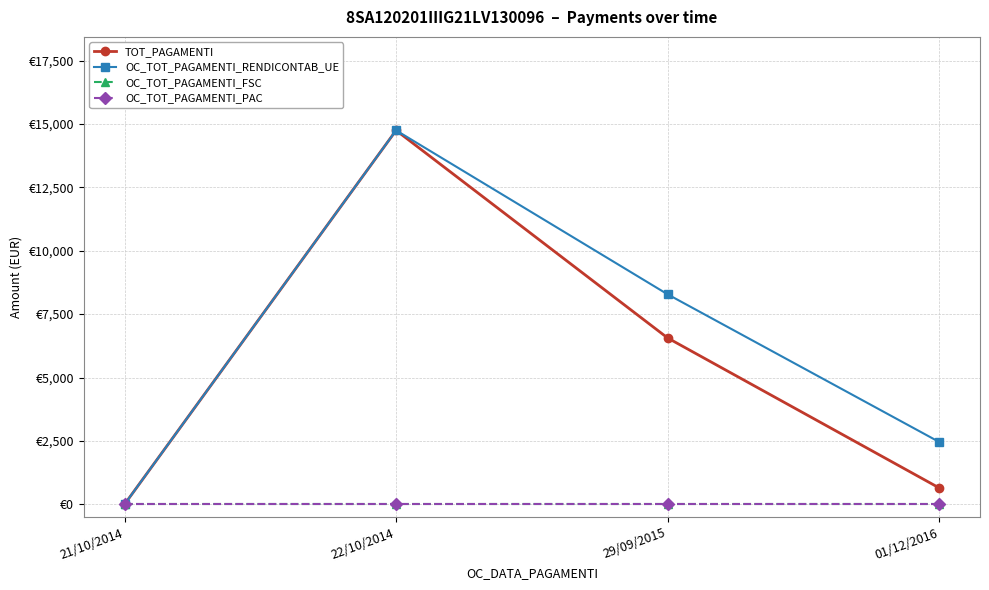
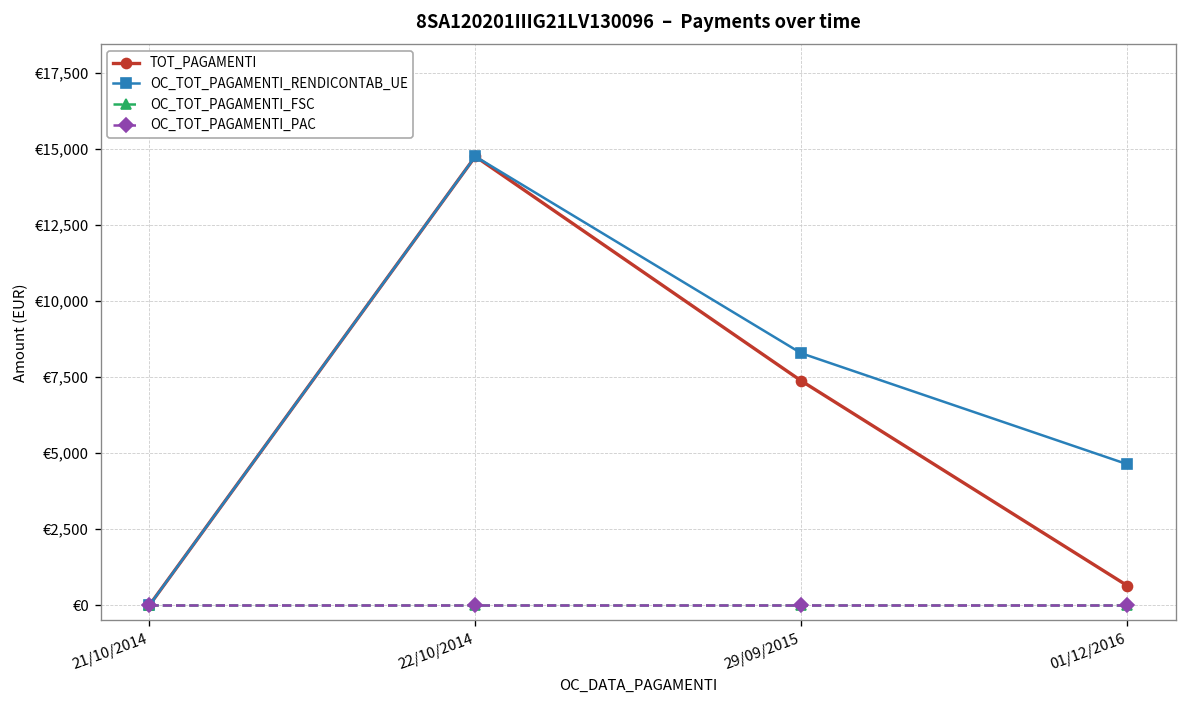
TOT_PAGAMENTI, 29/09/2015: €6,600 -> €7,400
OC_TOT_PAGAMENTI_RENDICONTAB_UE, 01/12/2016: €2,500 -> €4,600
